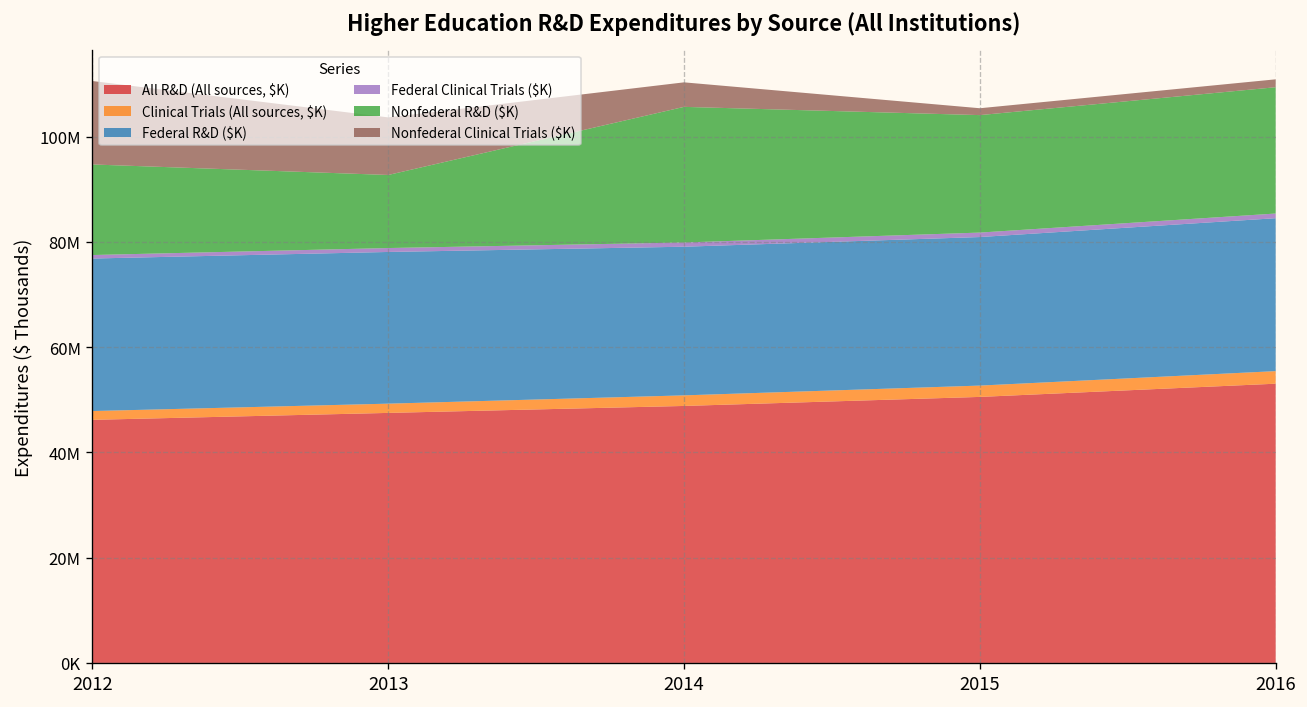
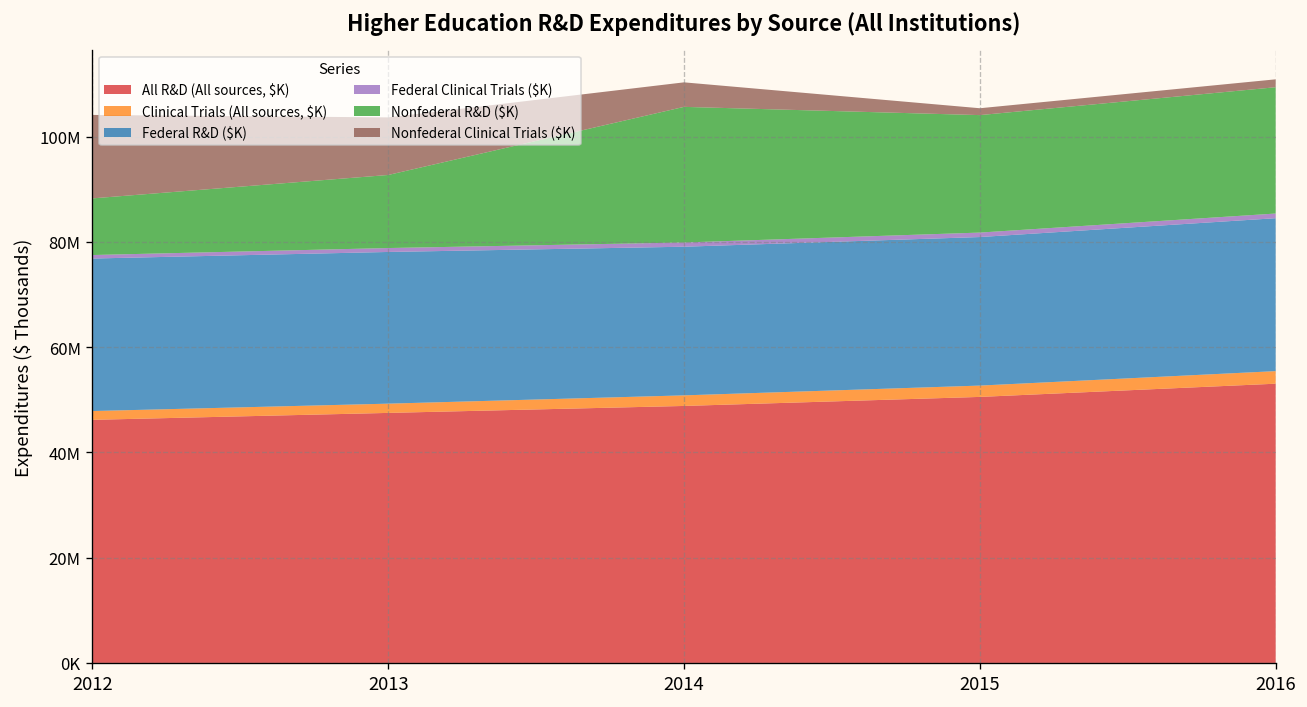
Nonfederal R&D ($K), 2012: 17000000 -> 11000000
